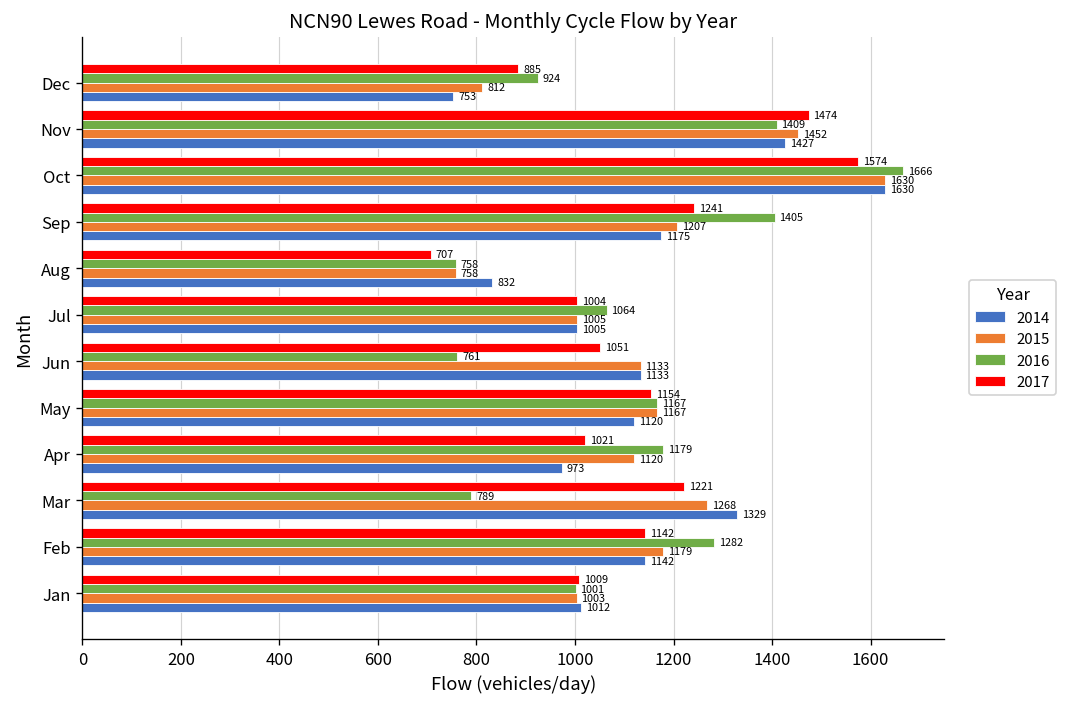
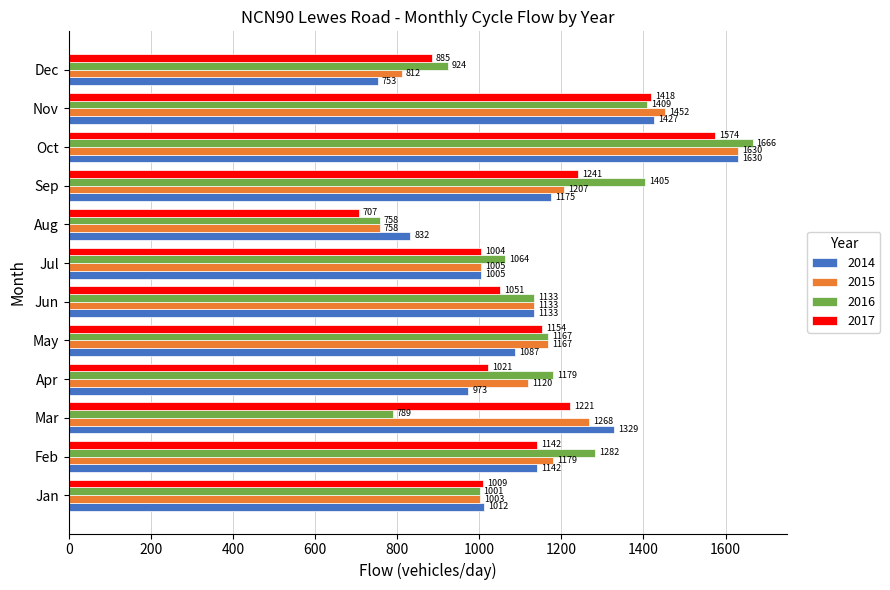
2017, Nov: 1474 -> 1418
2016, Jun: 761 -> 1133
2014, May: 1120 -> 1087
